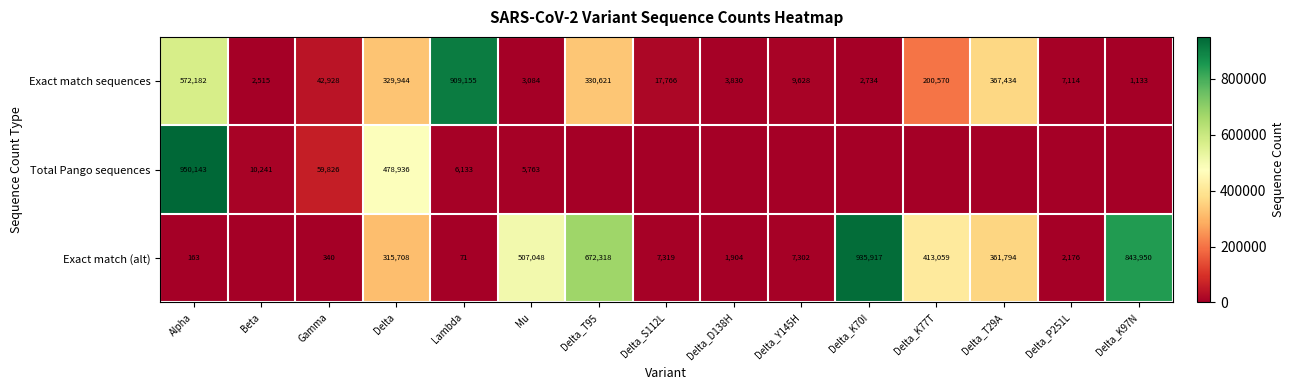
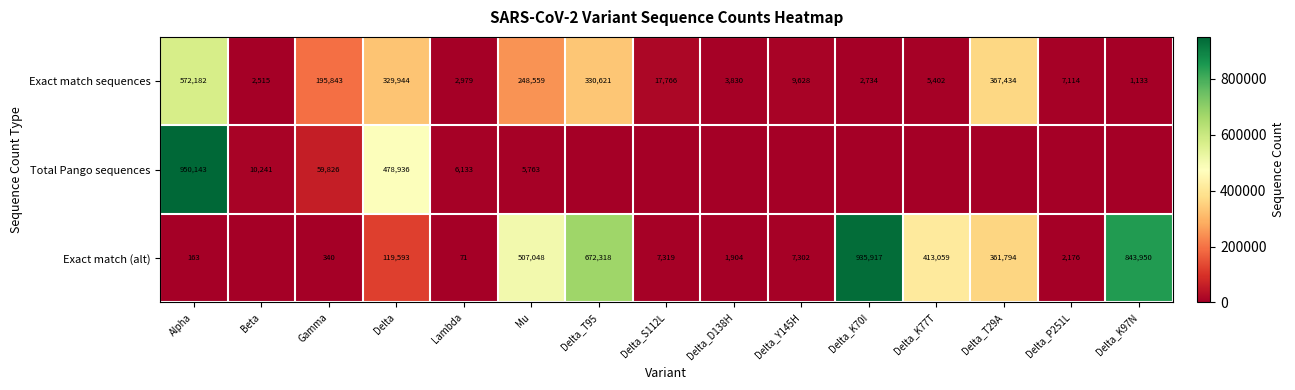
Exact match sequences, Gamma: 42,928 -> 195,843
Exact match sequences, Lambda: 909,155 -> 2,979
Exact match sequences, Mu: 3,084 -> 248,559
Exact match sequences, Delta_K77T: 200,570 -> 5,402
Exact match (alt), Delta: 315,708 -> 119,593
